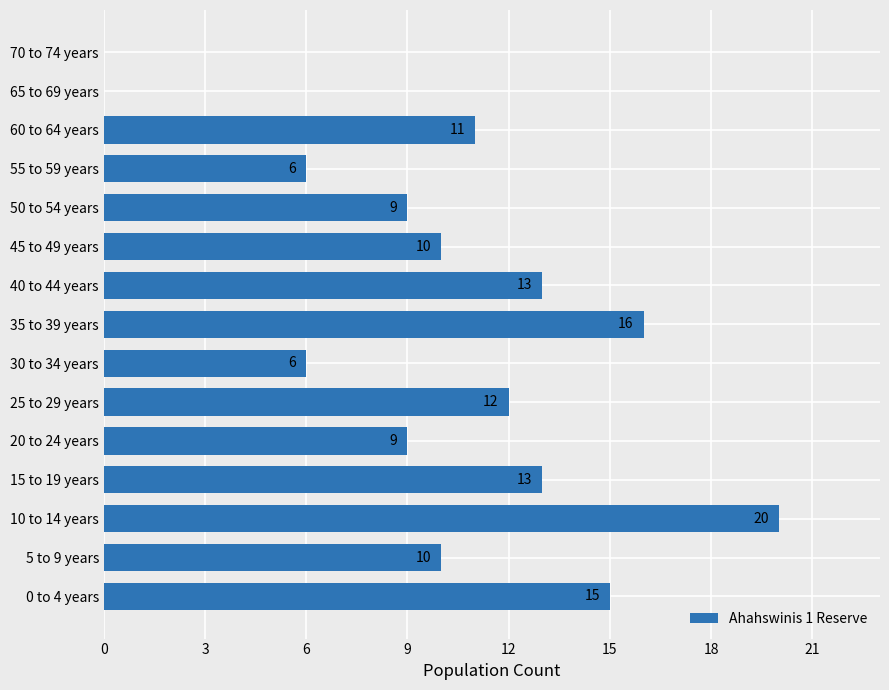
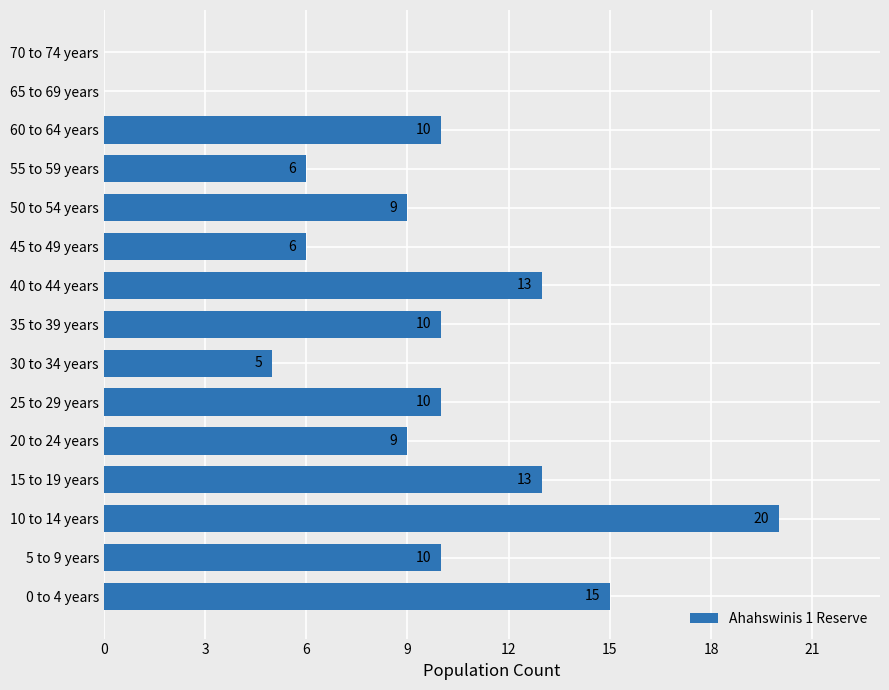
60 to 64 years: 11 -> 10
45 to 49 years: 10 -> 6
35 to 39 years: 16 -> 10
30 to 34 years: 6 -> 5
25 to 29 years: 12 -> 10
